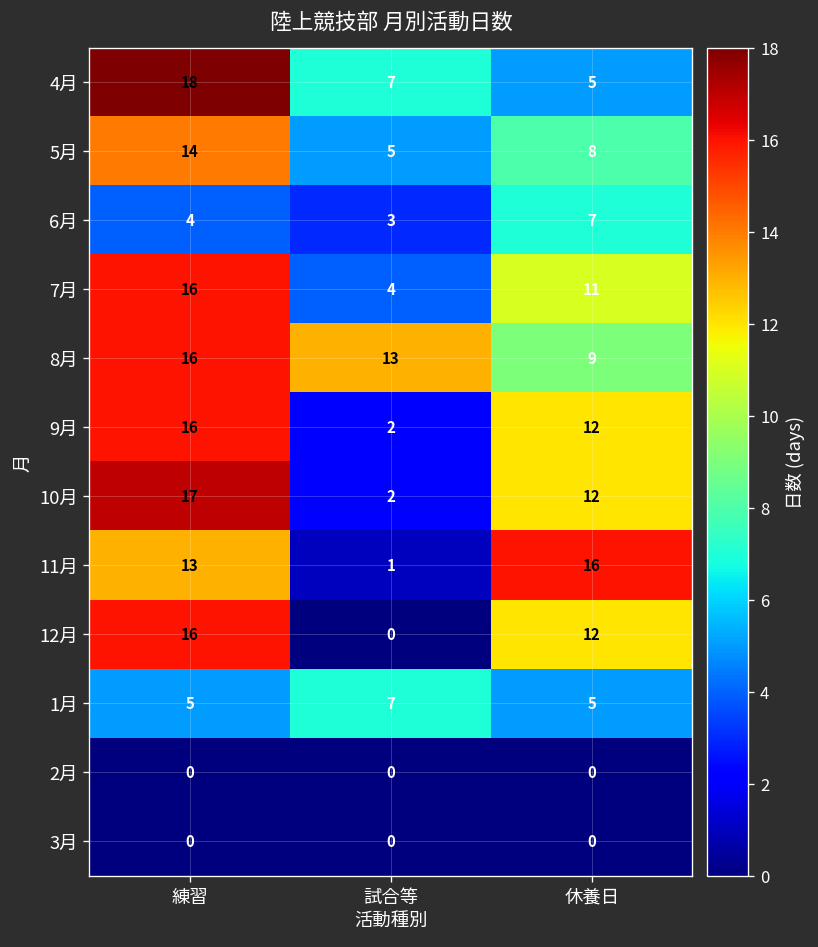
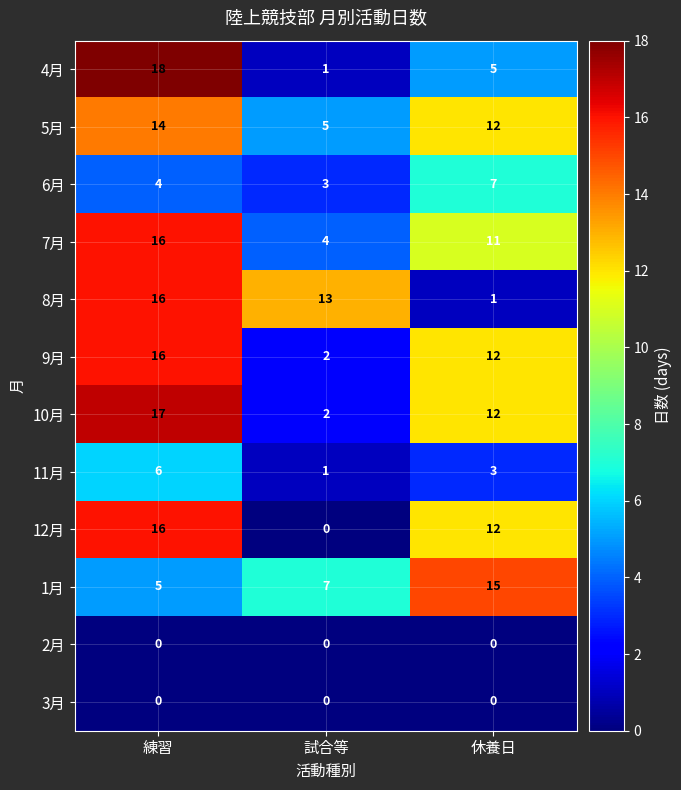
4月, 試合等: 7 -> 1
5月, 休養日: 8 -> 12
8月, 休養日: 9 -> 1
11月, 練習: 13 -> 6
11月, 休養日: 16 -> 3
1月, 休養日: 5 -> 15
